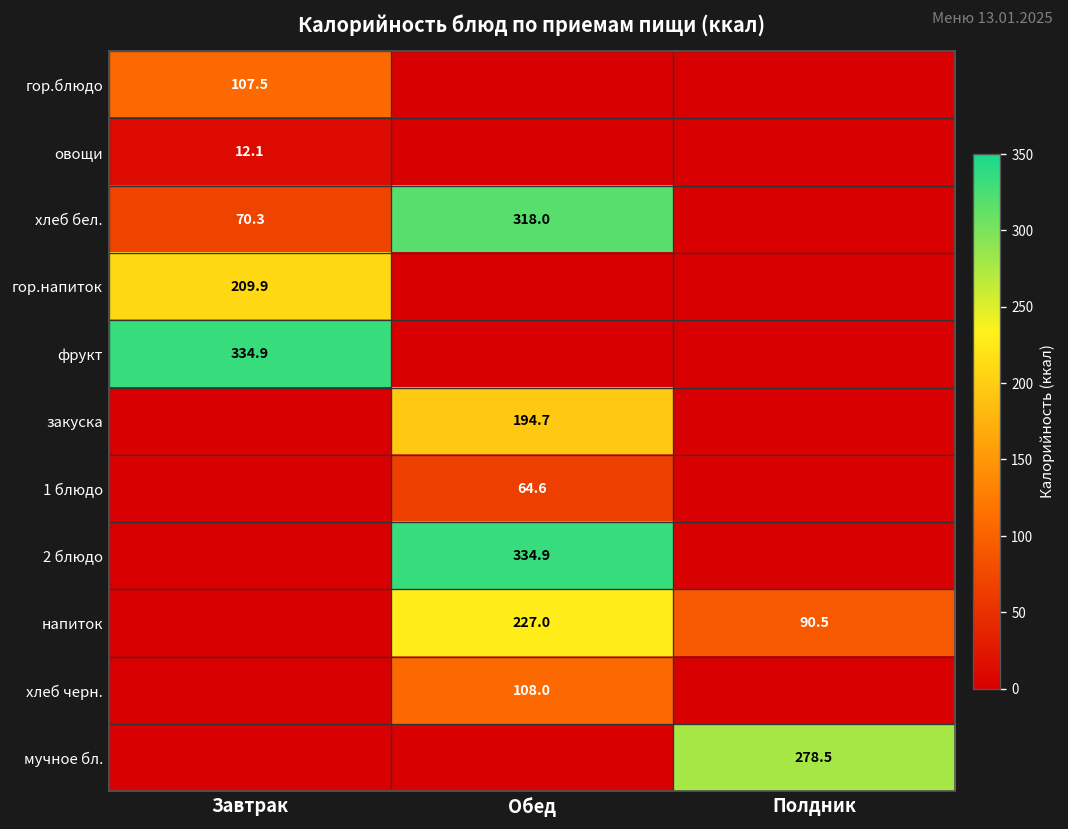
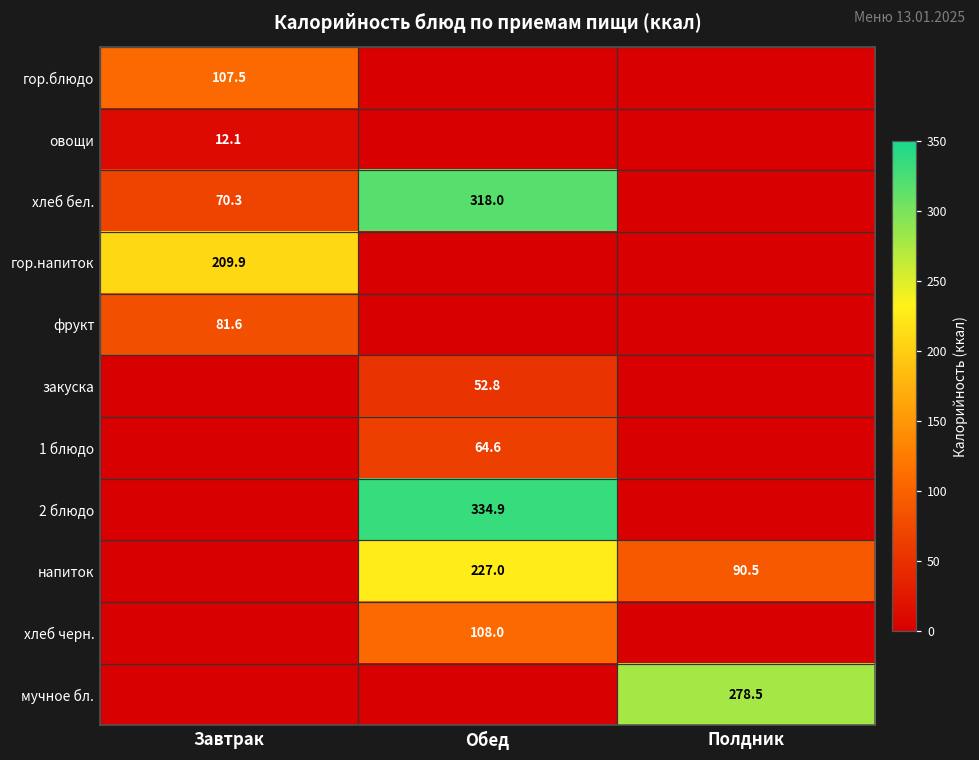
фрукт, Завтрак: 334.9 -> 81.6
закуска, Обед: 194.7 -> 52.8
